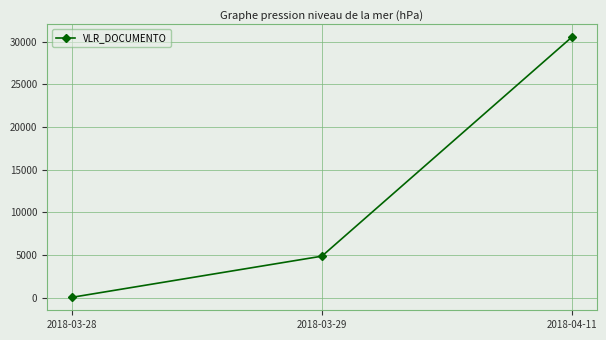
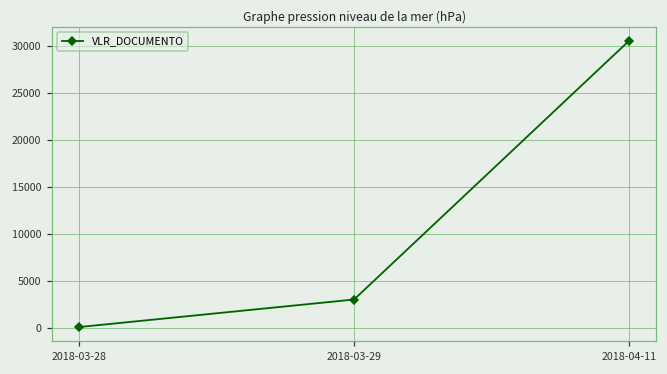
2018-03-29: 5000 -> 3000
